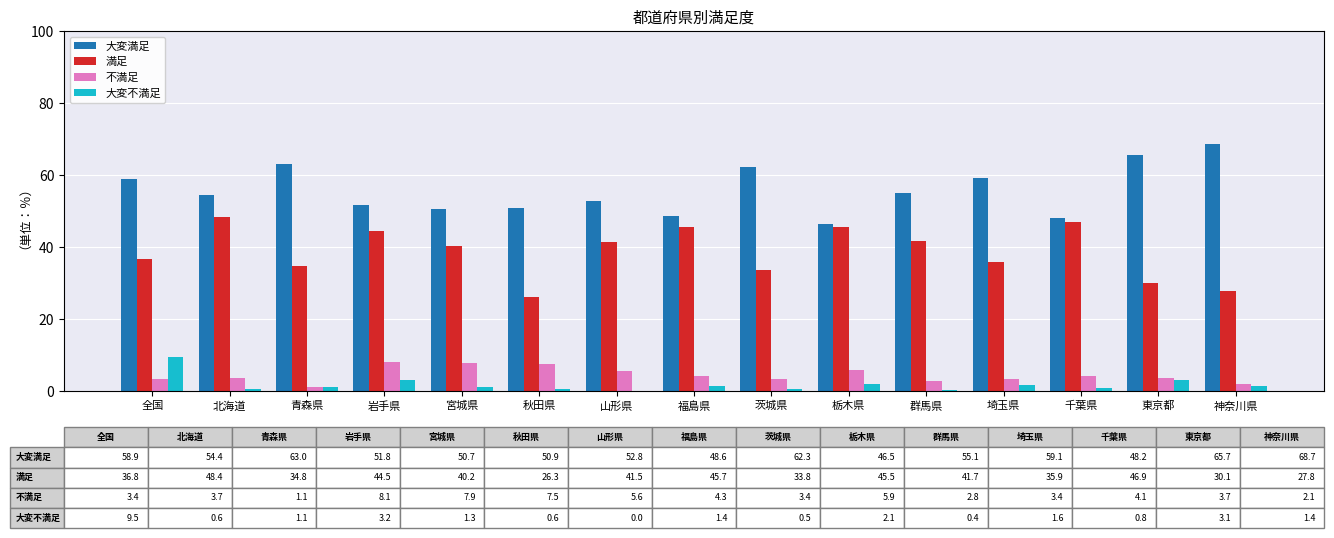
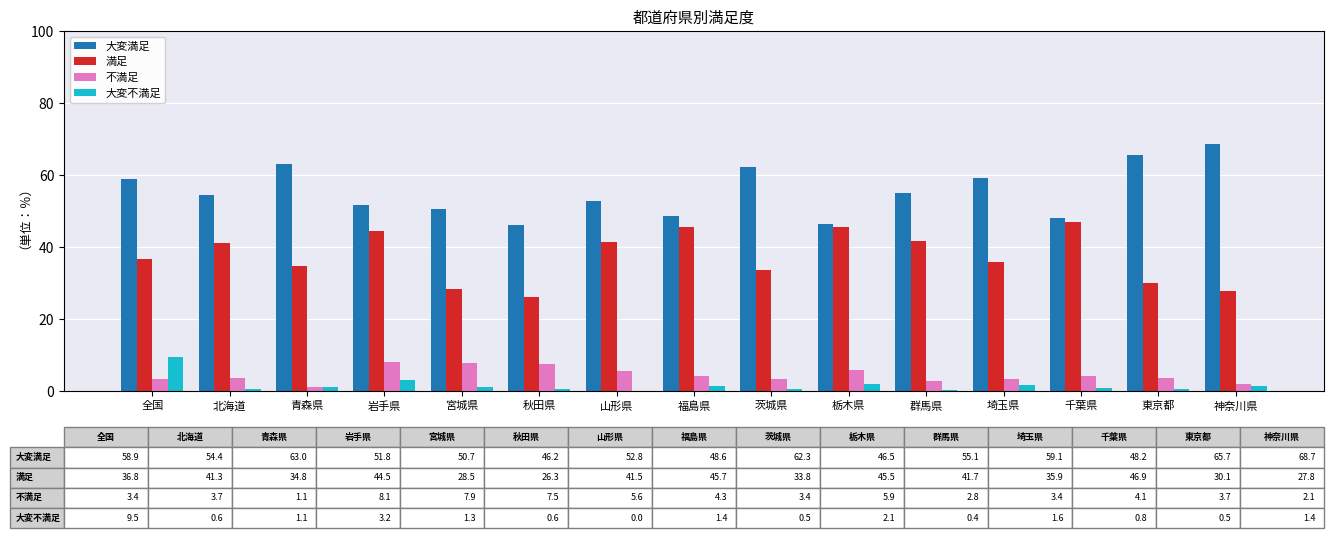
満足, 北海道: 48.4 -> 41.3
満足, 宮城県: 40.2 -> 28.5
大変満足, 秋田県: 50.9 -> 46.2
大変不満足, 東京都: 3.1 -> 0.5
